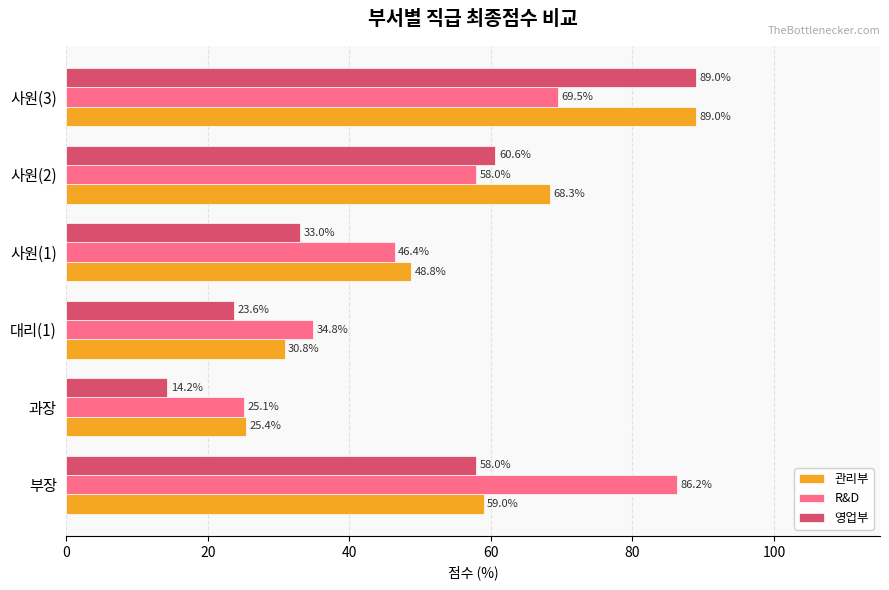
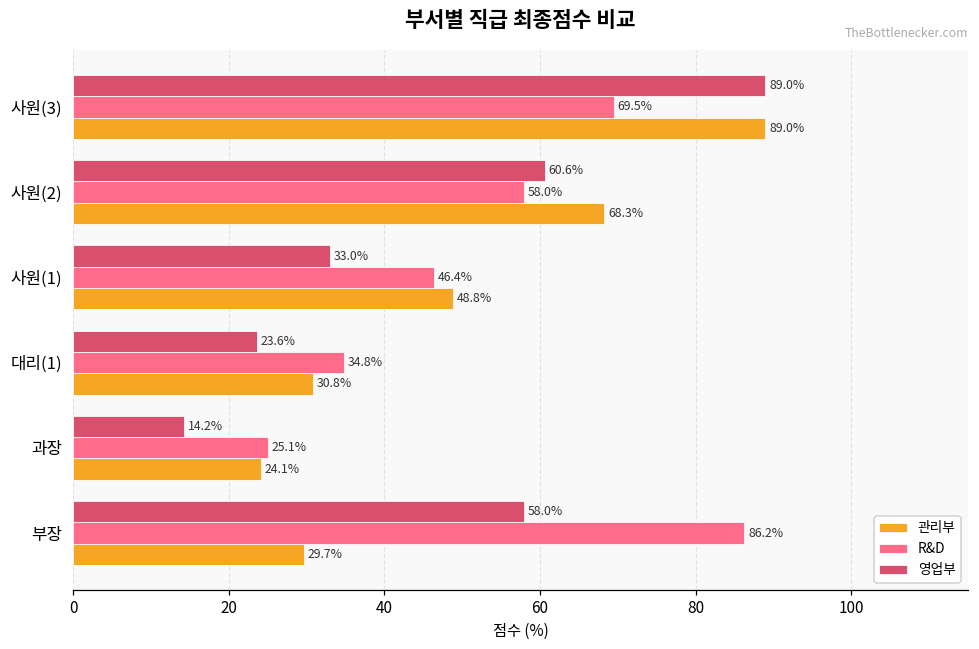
관리부, 과장: 25.4% -> 24.1%
관리부, 부장: 59.0% -> 29.7%
